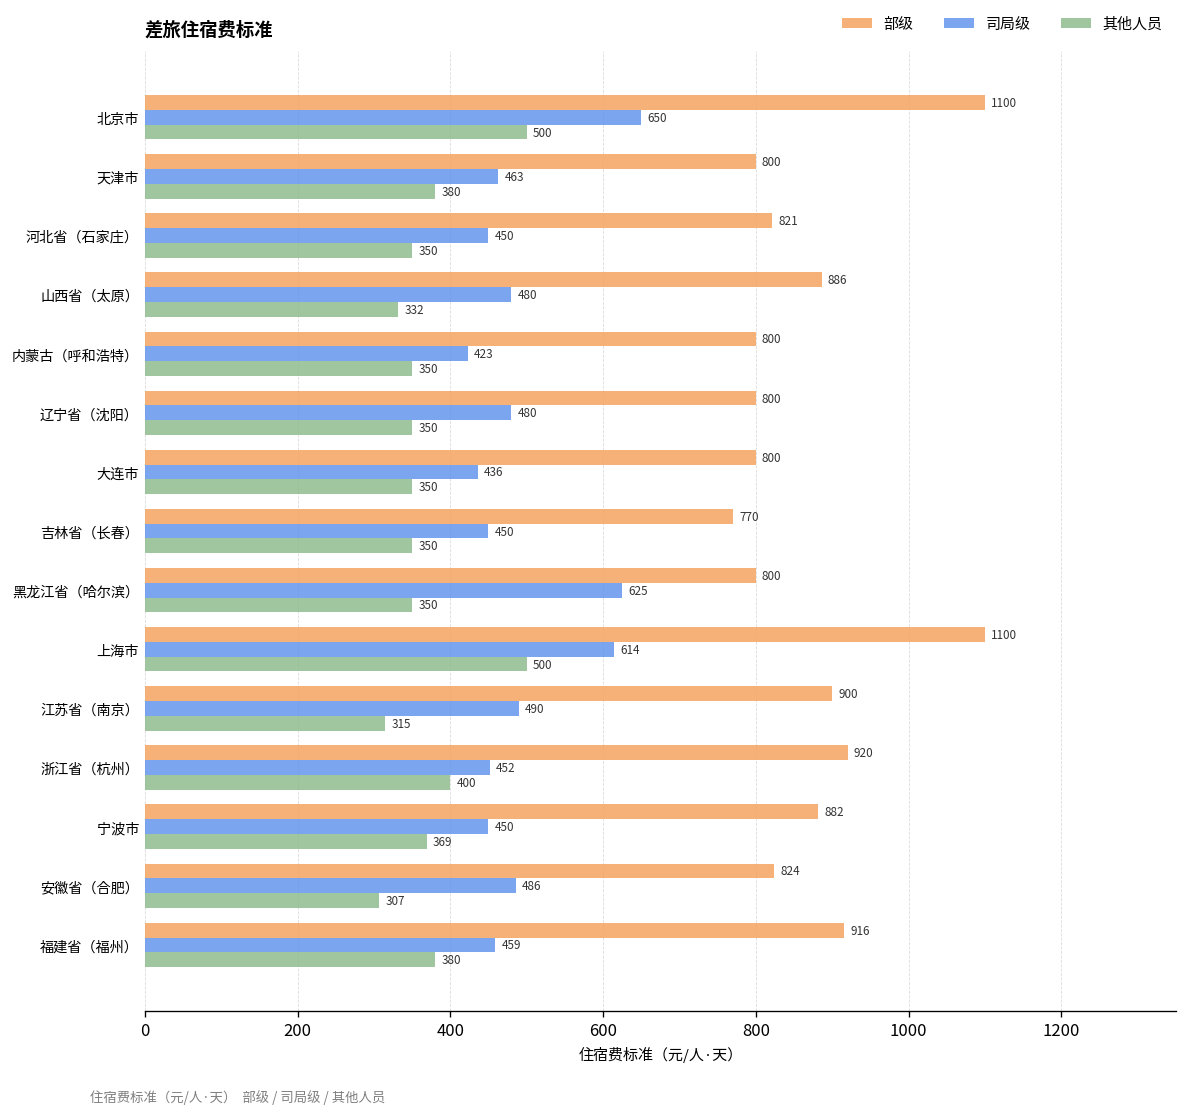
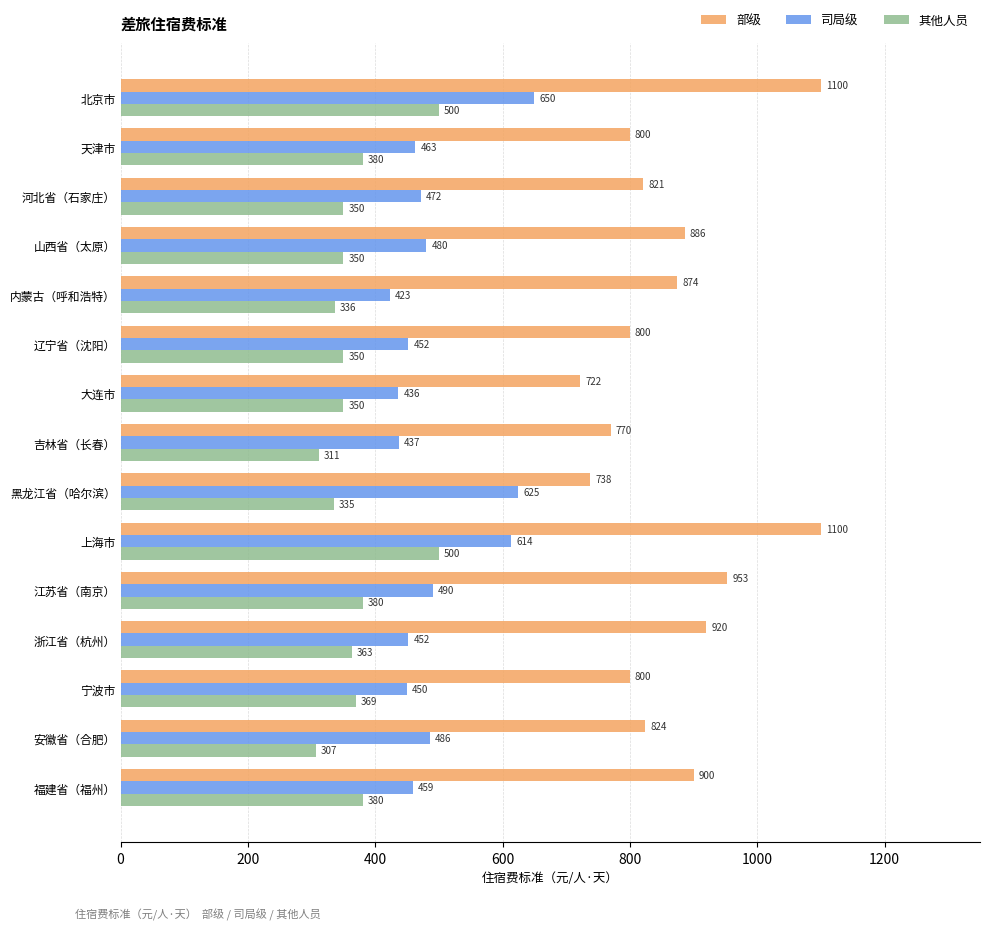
司局级, 河北省（石家庄）: 450 -> 472
其他人员, 山西省（太原）: 332 -> 350
部级, 内蒙古（呼和浩特）: 800 -> 874
其他人员, 内蒙古（呼和浩特）: 350 -> 336
司局级, 辽宁省（沈阳）: 480 -> 452
部级, 大连市: 800 -> 722
司局级, 吉林省（长春）: 450 -> 437
其他人员, 吉林省（长春）: 350 -> 311
部级, 黑龙江省（哈尔滨）: 800 -> 738
其他人员, 黑龙江省（哈尔滨）: 350 -> 335
部级, 江苏省（南京）: 900 -> 953
其他人员, 江苏省（南京）: 315 -> 380
其他人员, 浙江省（杭州）: 400 -> 363
部级, 宁波市: 882 -> 800
部级, 福建省（福州）: 916 -> 900
